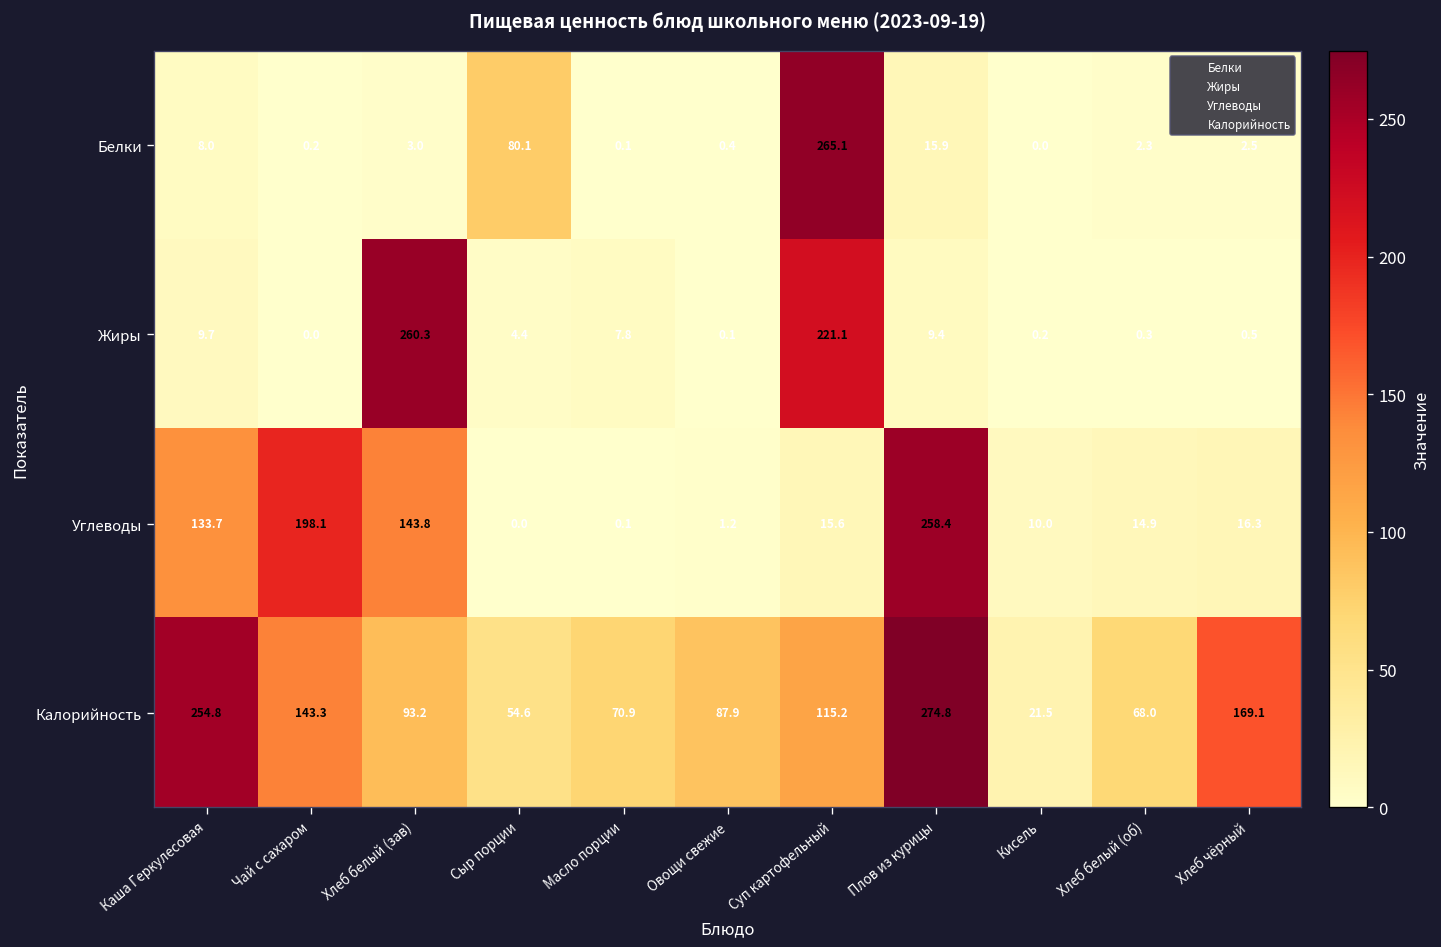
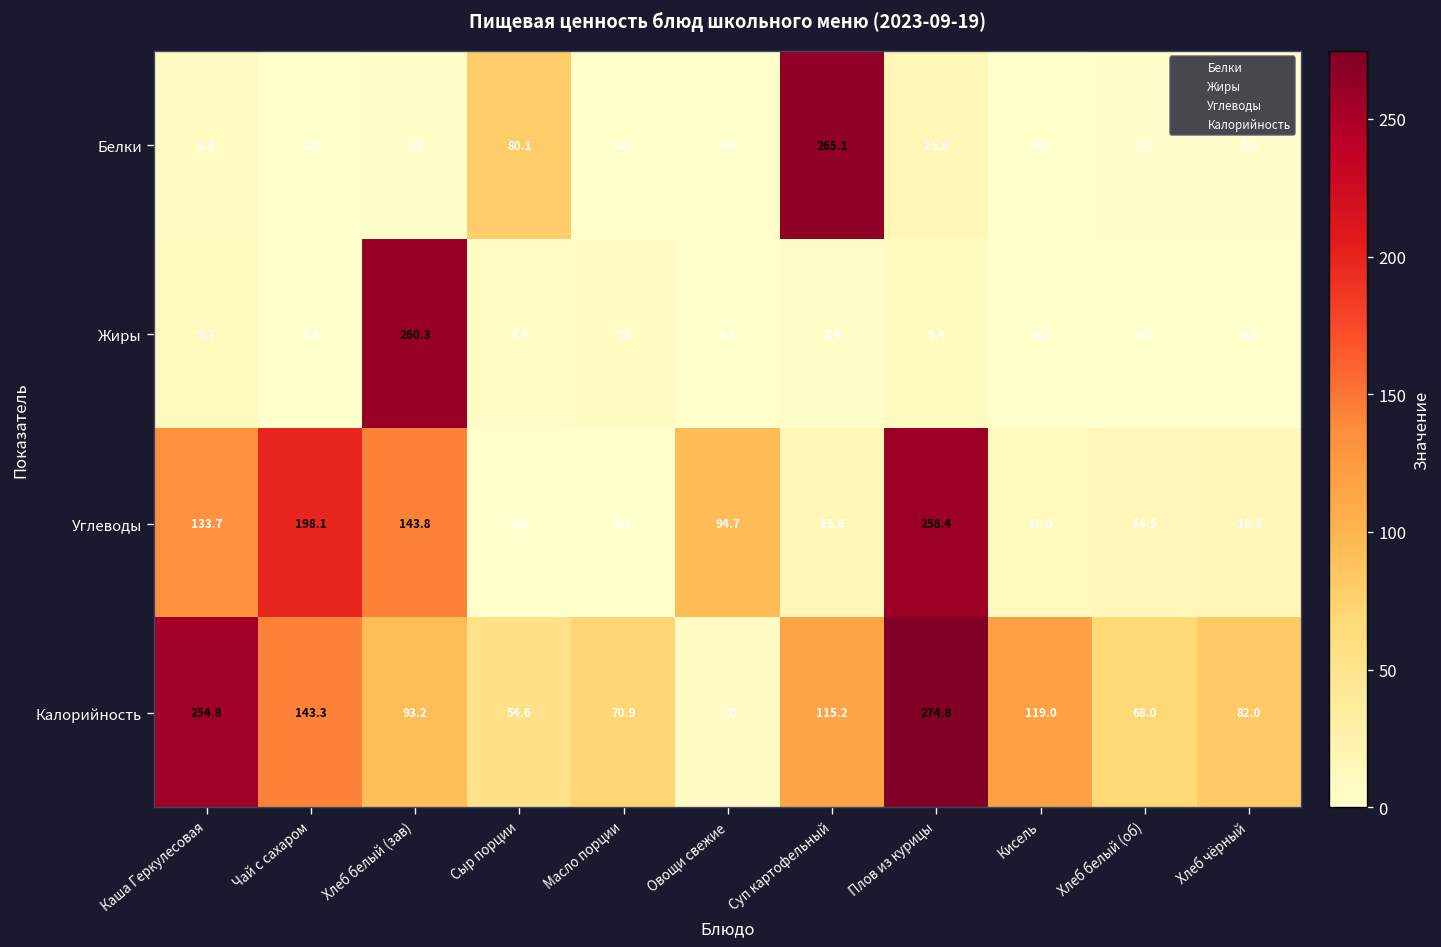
Жиры, Суп картофельный: 221.1 -> 3.4
Углеводы, Овощи свежие: 1.2 -> 94.7
Калорийность, Овощи свежие: 87.9 -> 7.0
Калорийность, Кисель: 21.5 -> 119.0
Калорийность, Хлеб чёрный: 169.1 -> 82.0
